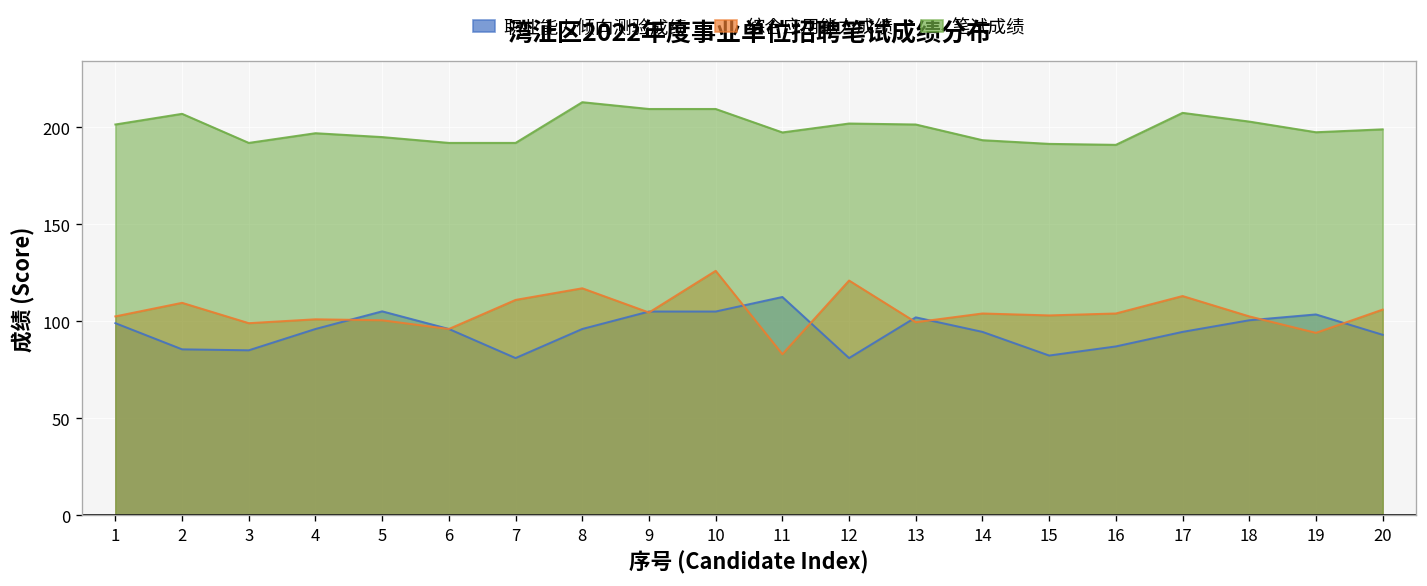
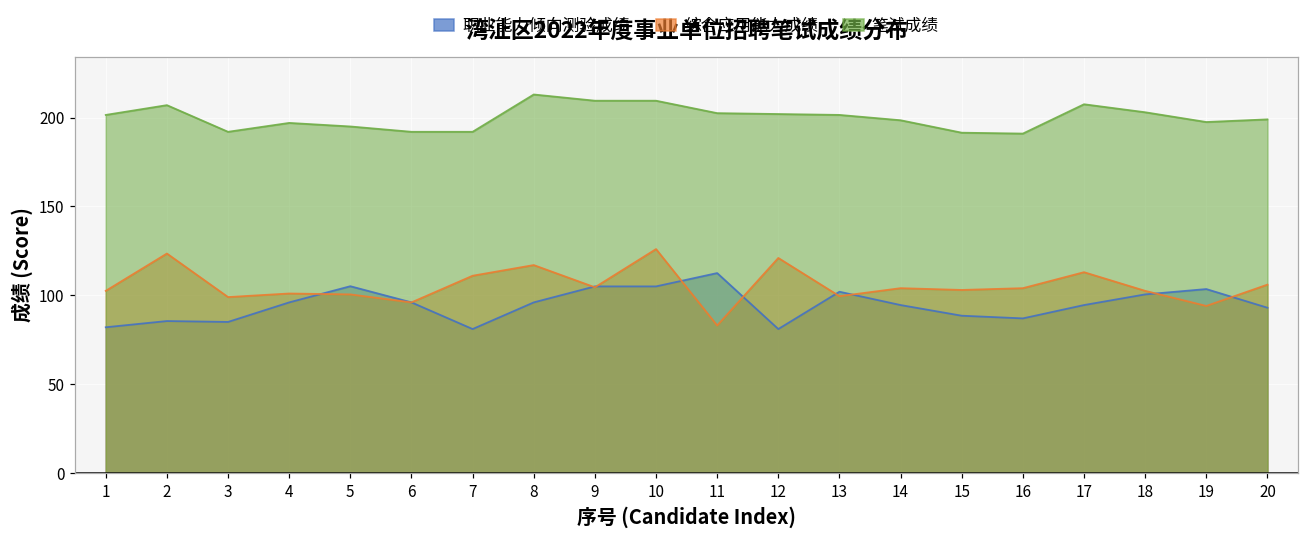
职业能力倾向测验成绩, 1: 99 -> 82
综合应用能力成绩, 2: 110 -> 124
笔试成绩, 11: 197 -> 203
笔试成绩, 14: 193 -> 199
职业能力倾向测验成绩, 15: 82 -> 89
